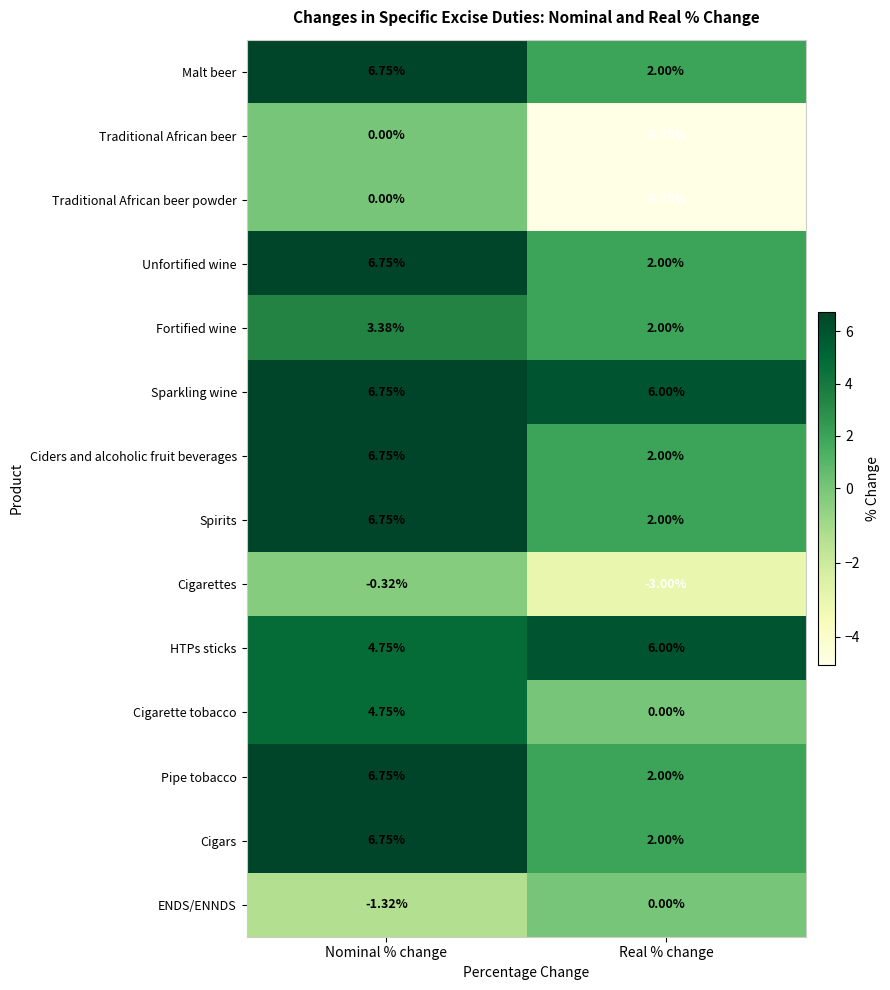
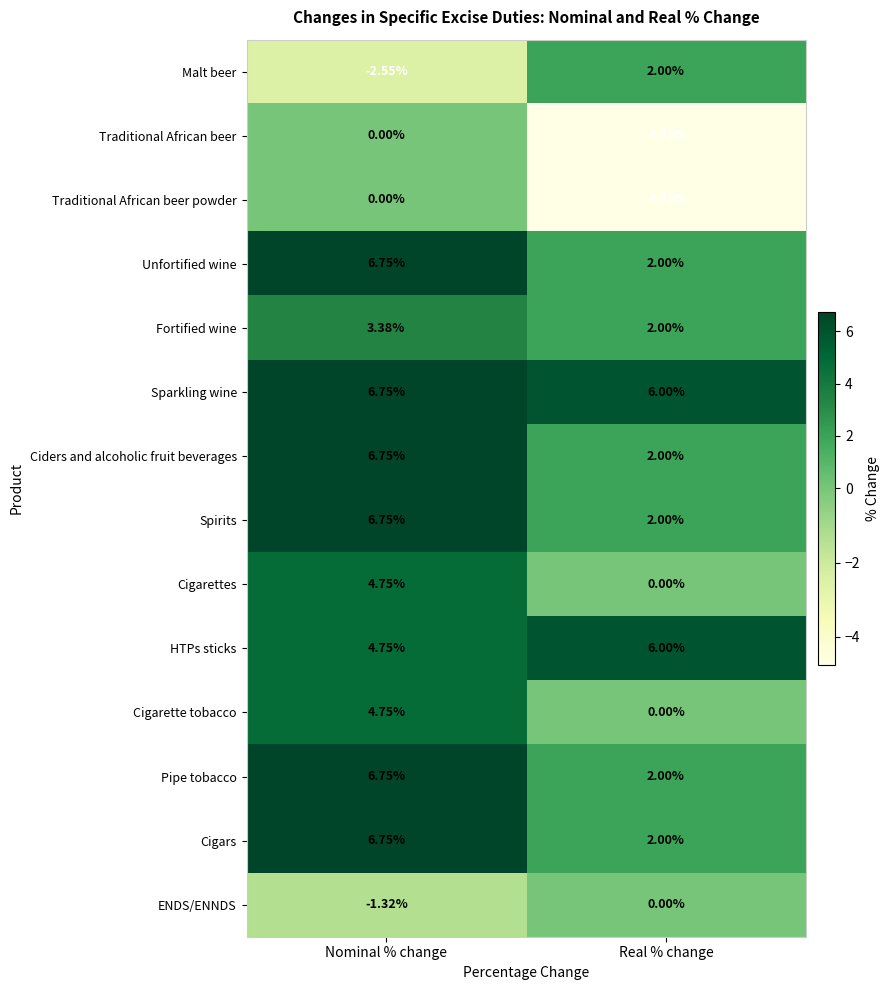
Malt beer, Nominal % change: 6.75% -> -2.55%
Cigarettes, Nominal % change: -0.32% -> 4.75%
Cigarettes, Real % change: -3.00% -> 0.00%
